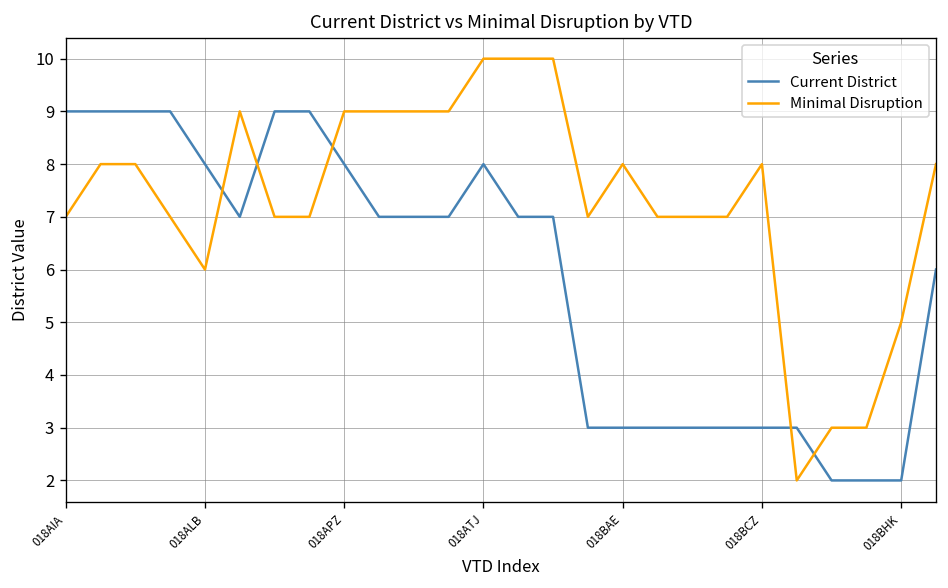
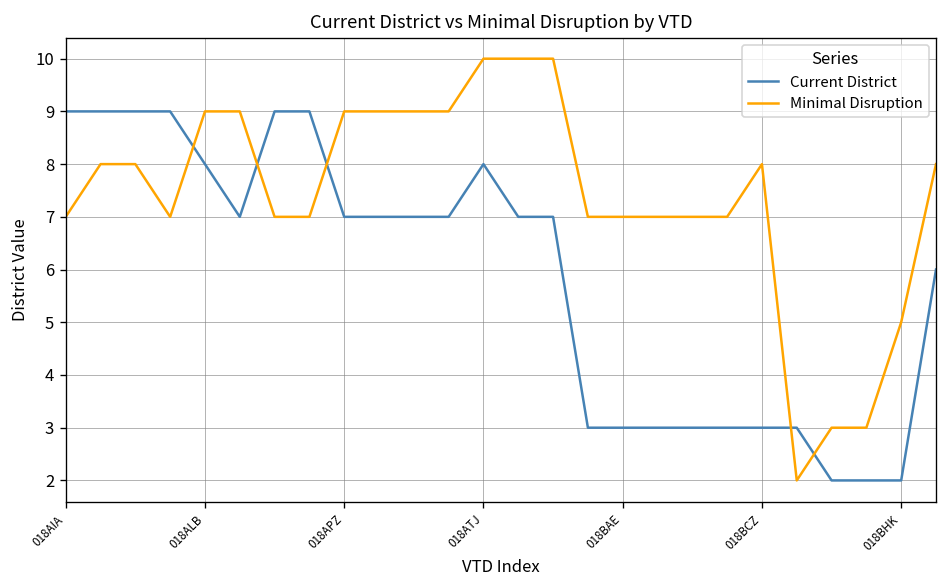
Minimal Disruption, 018ALB: 6 -> 9
Current District, 018APZ: 8 -> 7
Minimal Disruption, 018BAE: 8 -> 7
